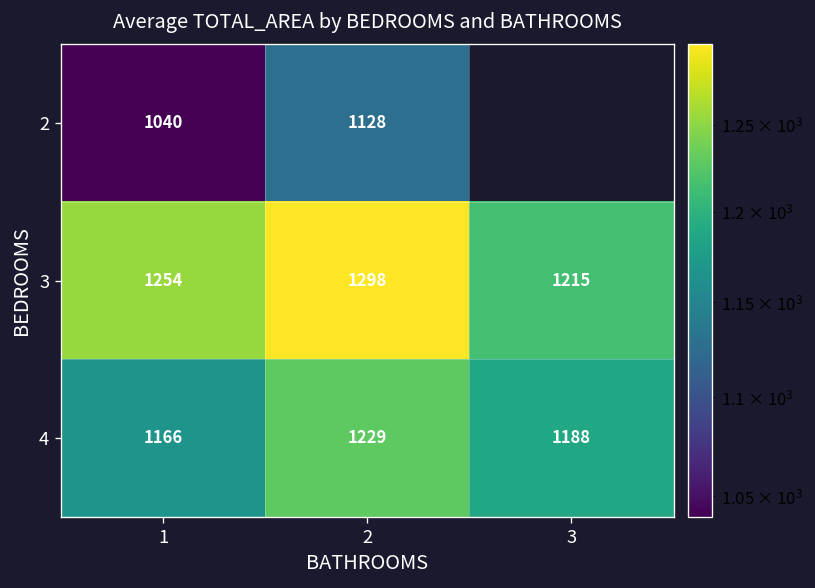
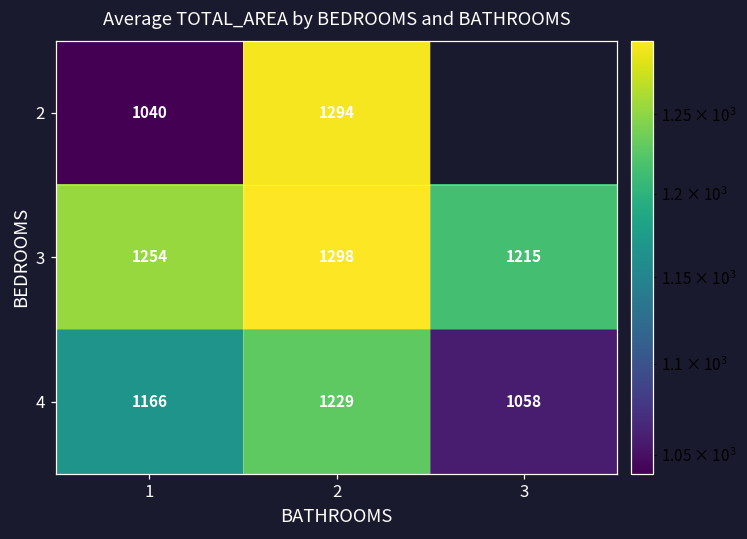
2, 2: 1128 -> 1294
4, 3: 1188 -> 1058
